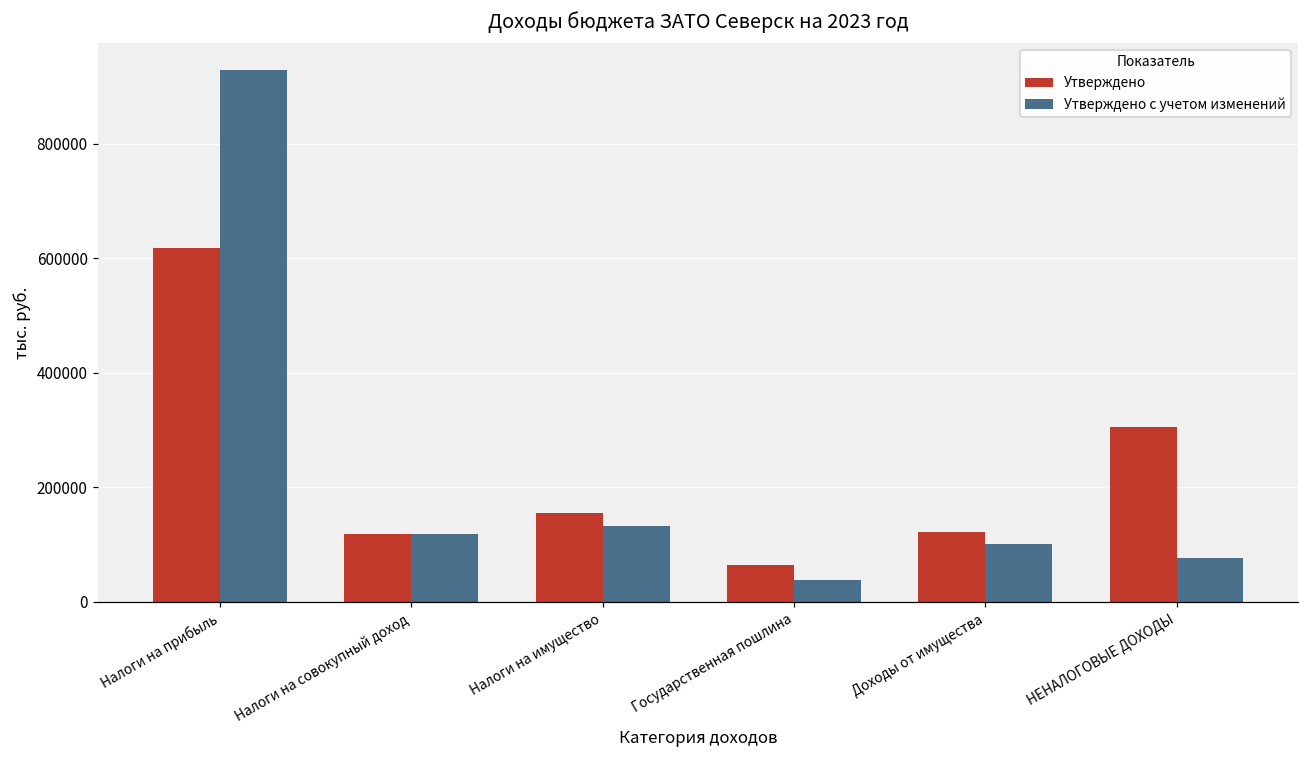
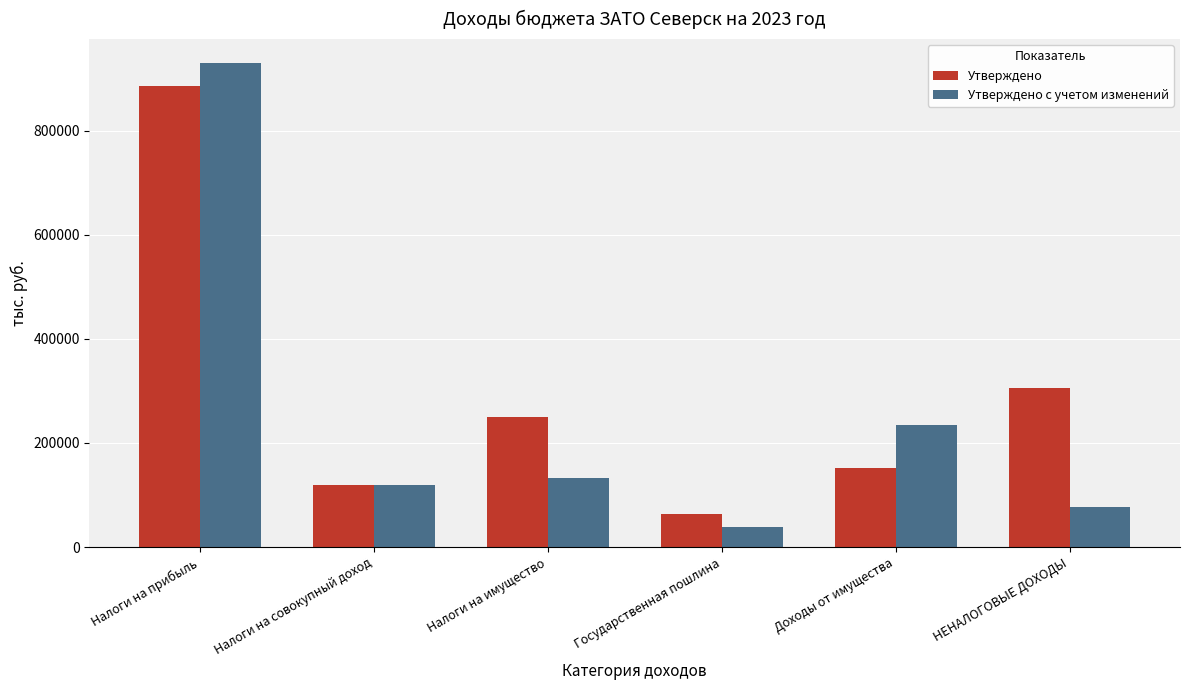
Утверждено, Налоги на прибыль: 620000 -> 890000
Утверждено, Налоги на имущество: 150000 -> 250000
Утверждено, Доходы от имущества: 120000 -> 150000
Утверждено с учетом изменений, Доходы от имущества: 100000 -> 230000
